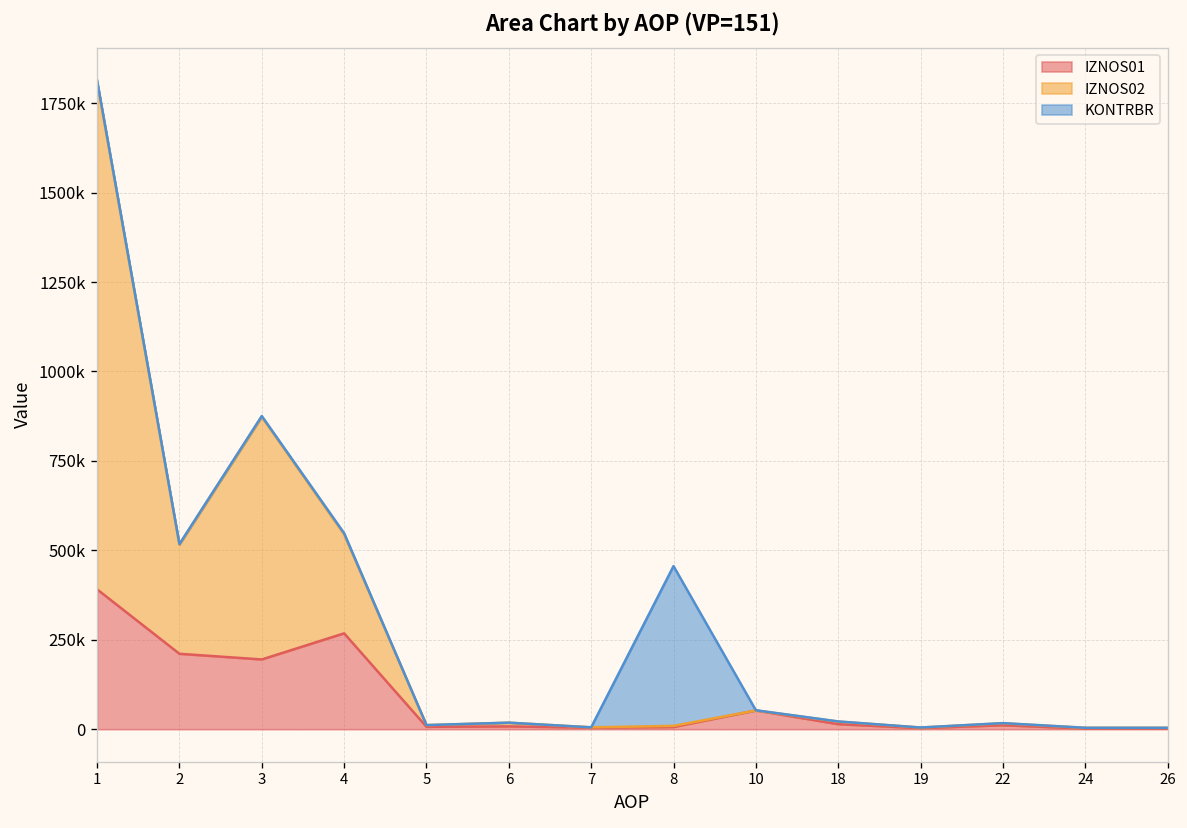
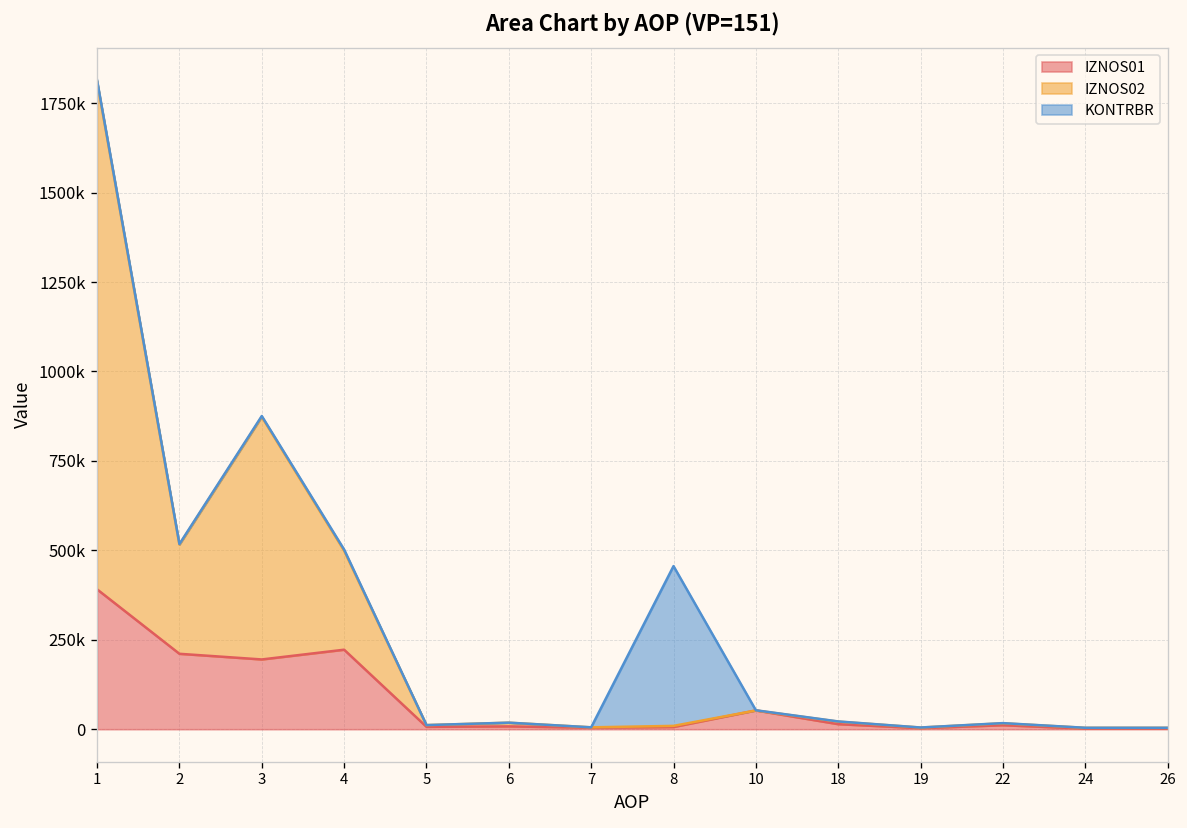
IZNOS01, 4: 270000 -> 220000
